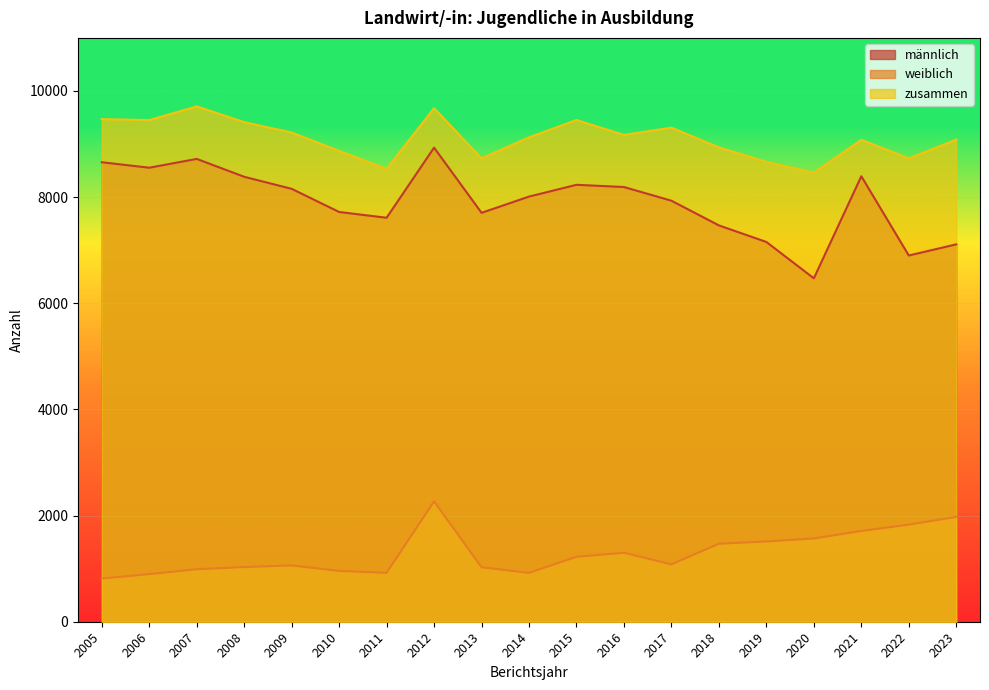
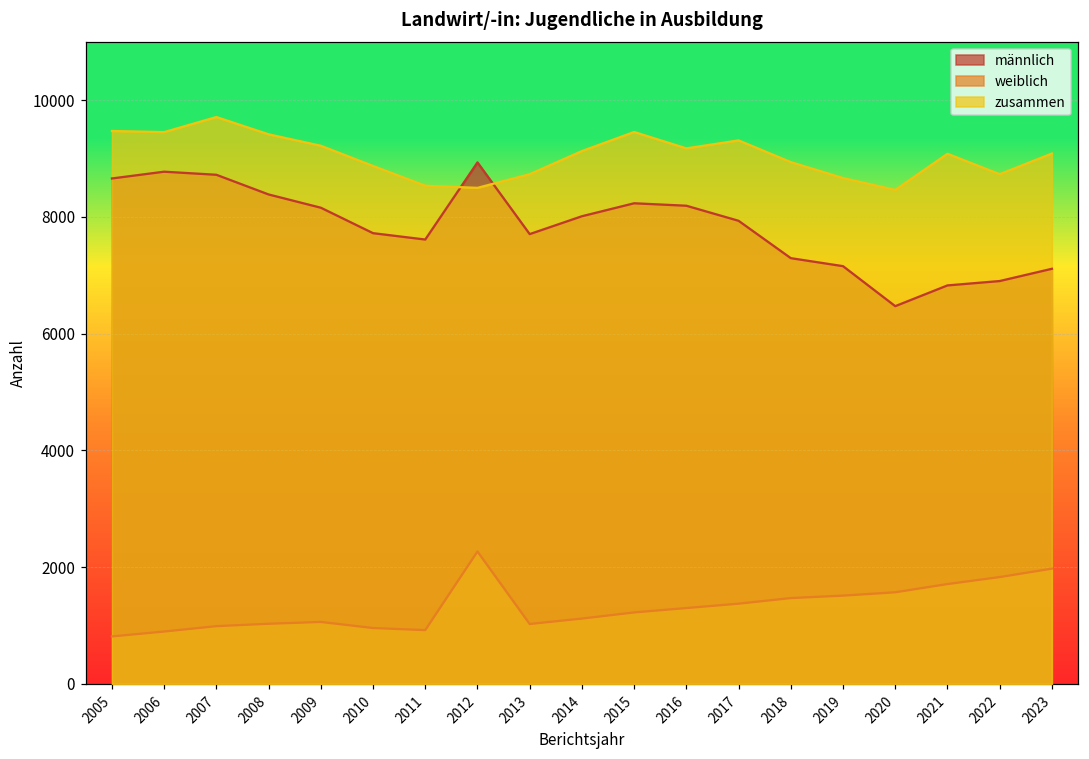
männlich, 2006: 8600 -> 8800
zusammen, 2012: 9700 -> 8500
weiblich, 2014: 900 -> 1100
weiblich, 2017: 1100 -> 1400
männlich, 2018: 7500 -> 7300
männlich, 2021: 8400 -> 6800
